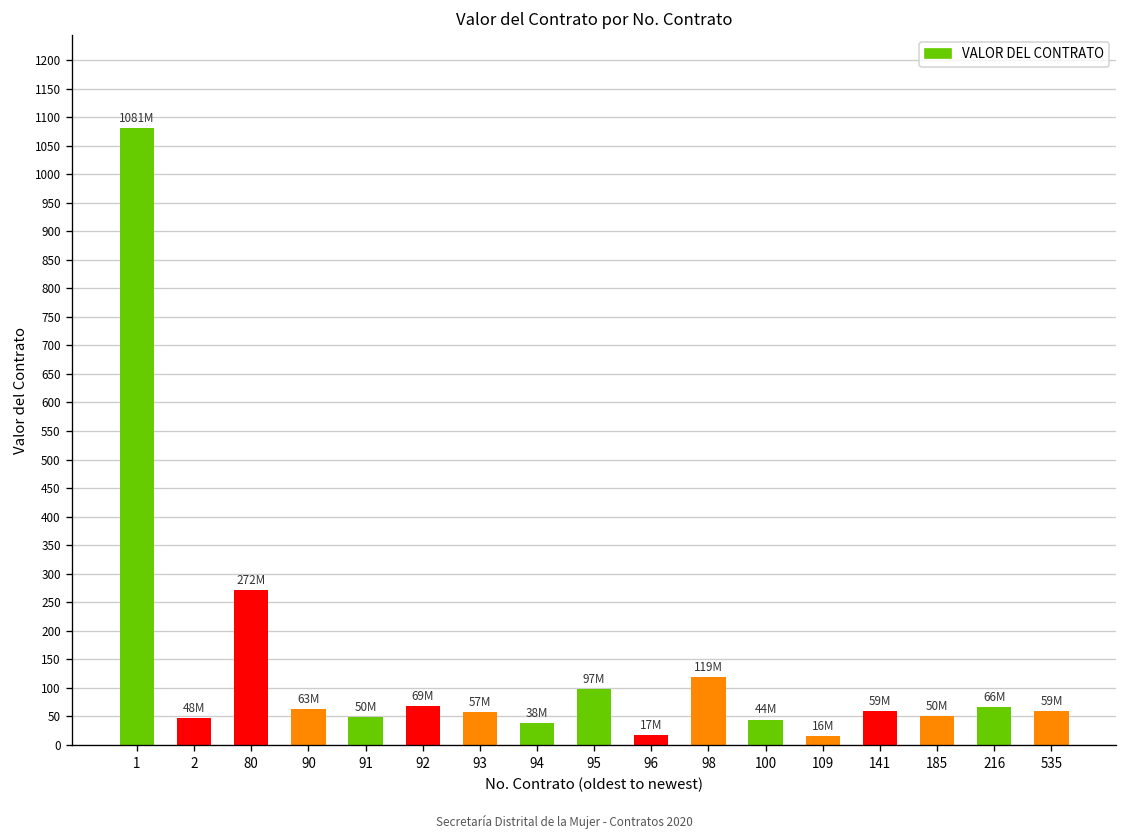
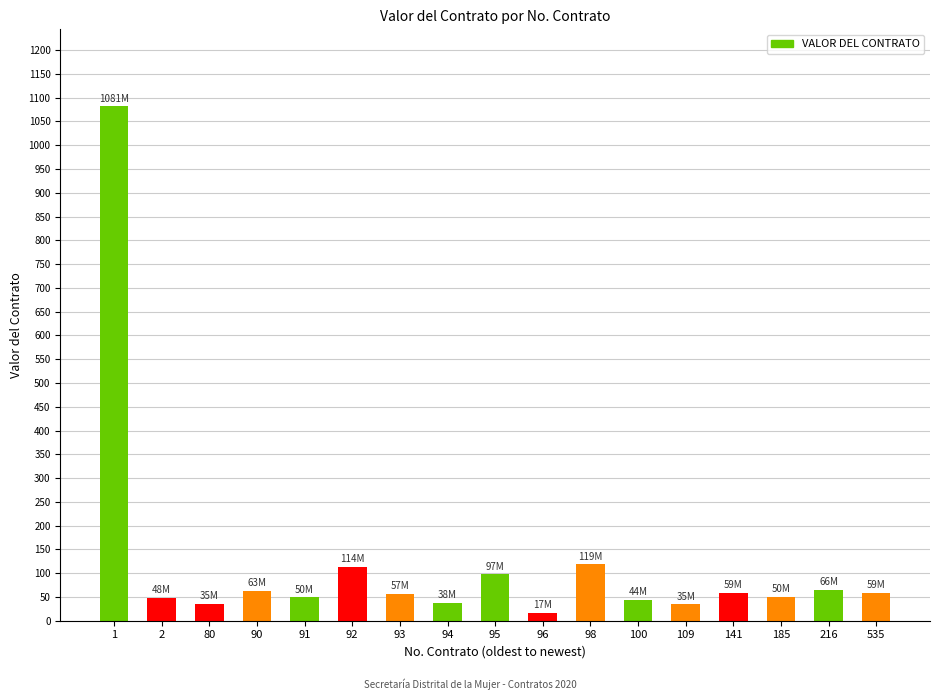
80: 272M -> 35M
92: 69M -> 114M
109: 16M -> 35M
